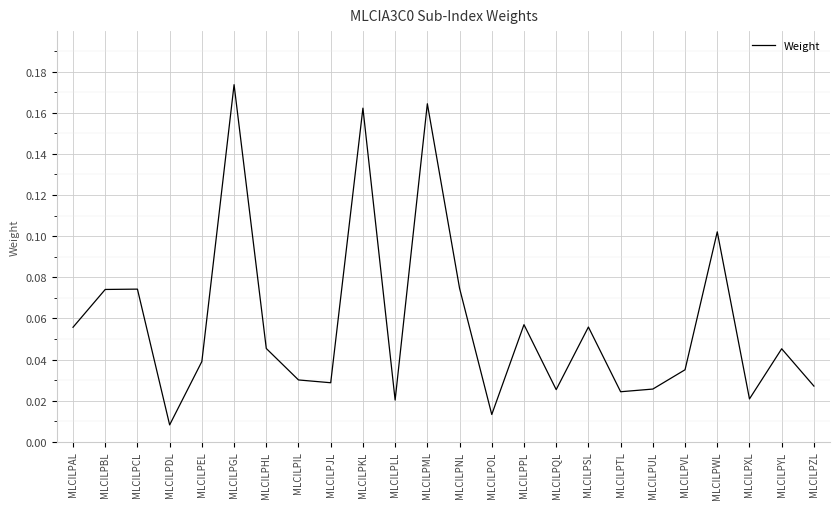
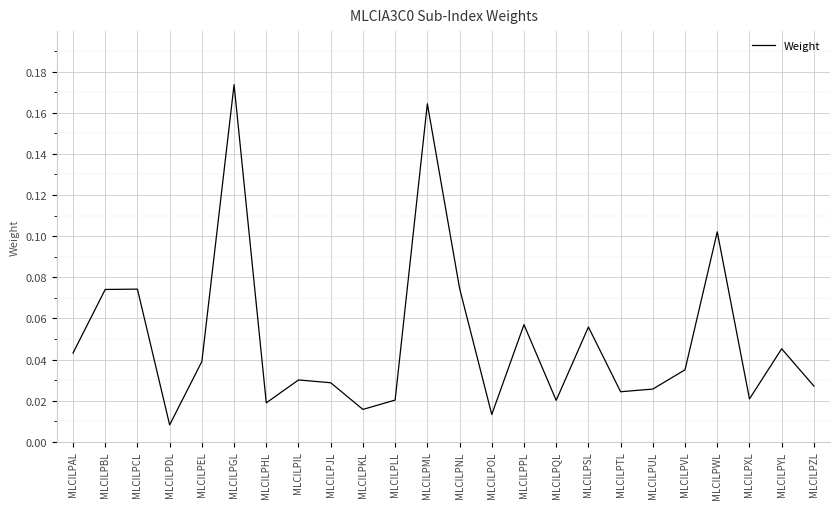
MLCILPAL: 0.056 -> 0.043
MLCILPHL: 0.045 -> 0.019
MLCILPKL: 0.162 -> 0.016
MLCILPQL: 0.025 -> 0.020
